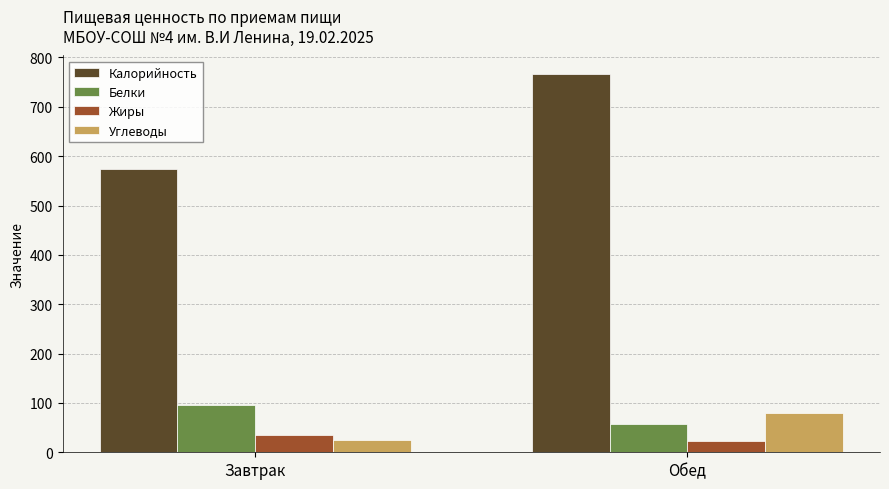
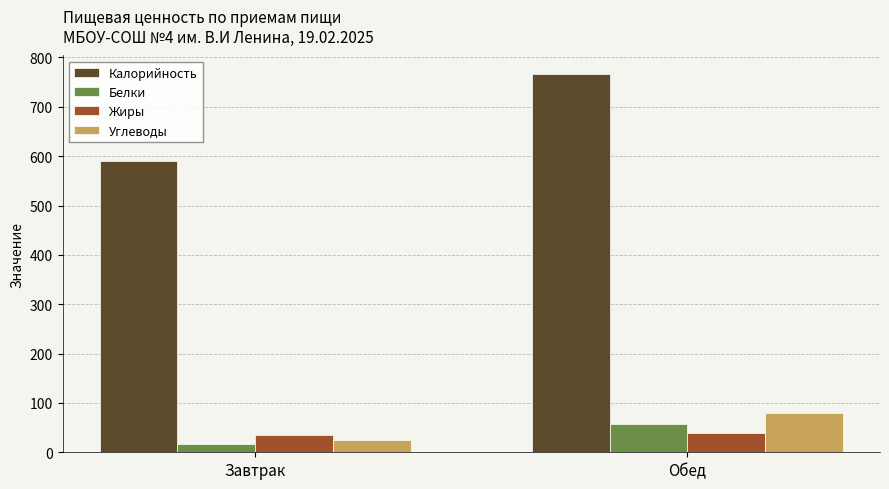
Калорийность, Завтрак: 570 -> 590
Белки, Завтрак: 100 -> 20
Жиры, Обед: 20 -> 40
